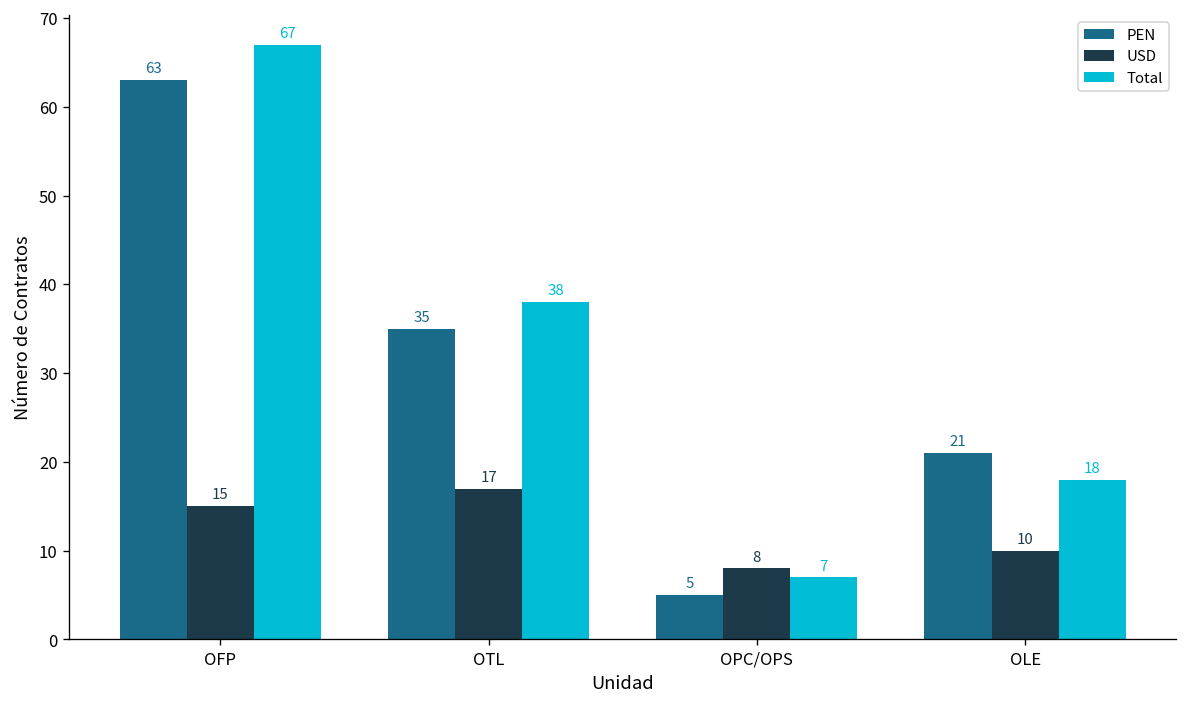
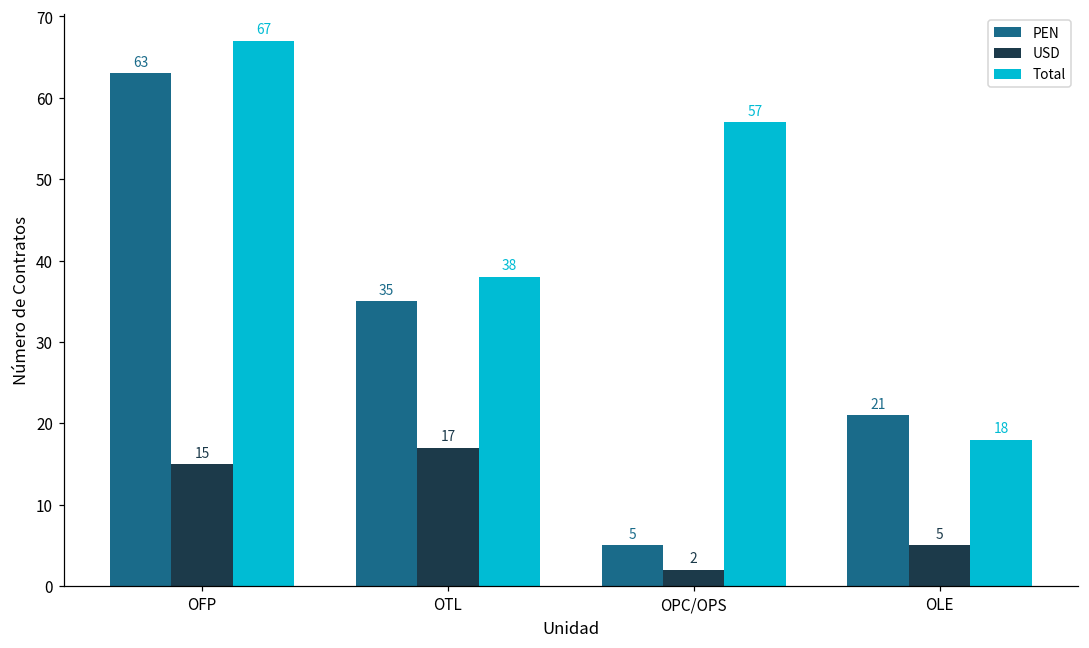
USD, OPC/OPS: 8 -> 2
Total, OPC/OPS: 7 -> 57
USD, OLE: 10 -> 5
